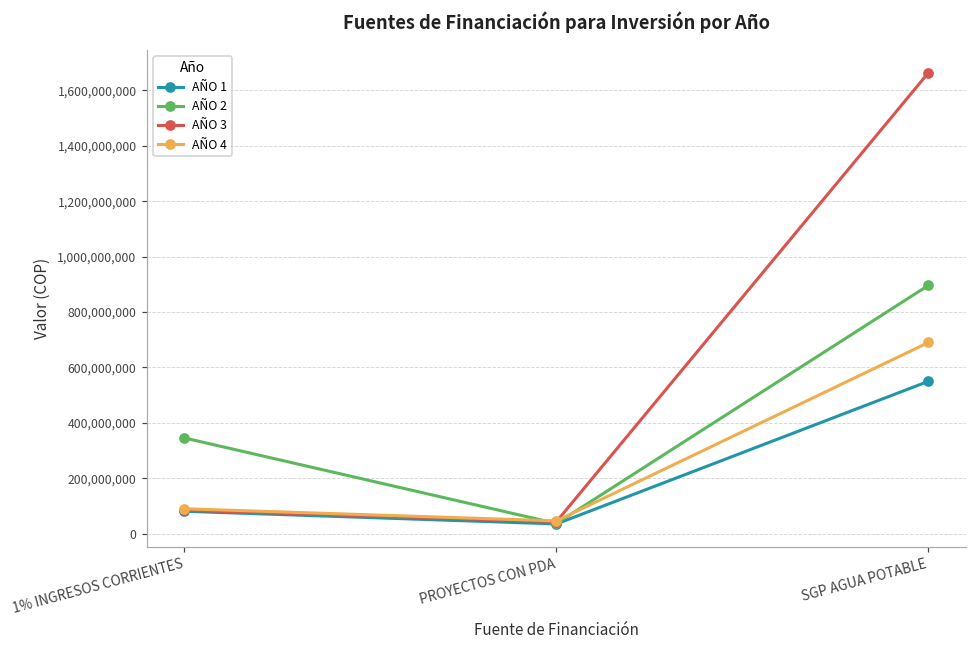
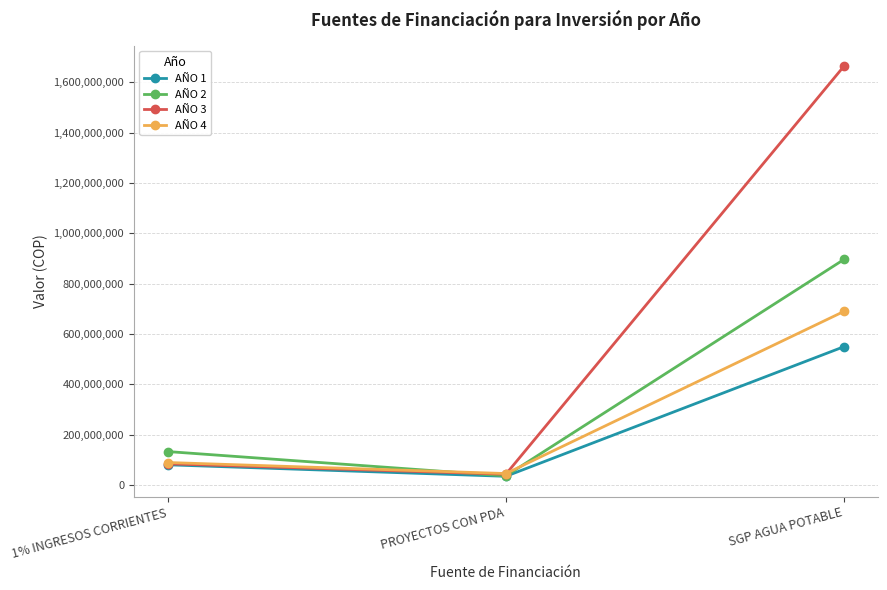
AÑO 2, 1% INGRESOS CORRIENTES: 350,000,000 -> 130,000,000
